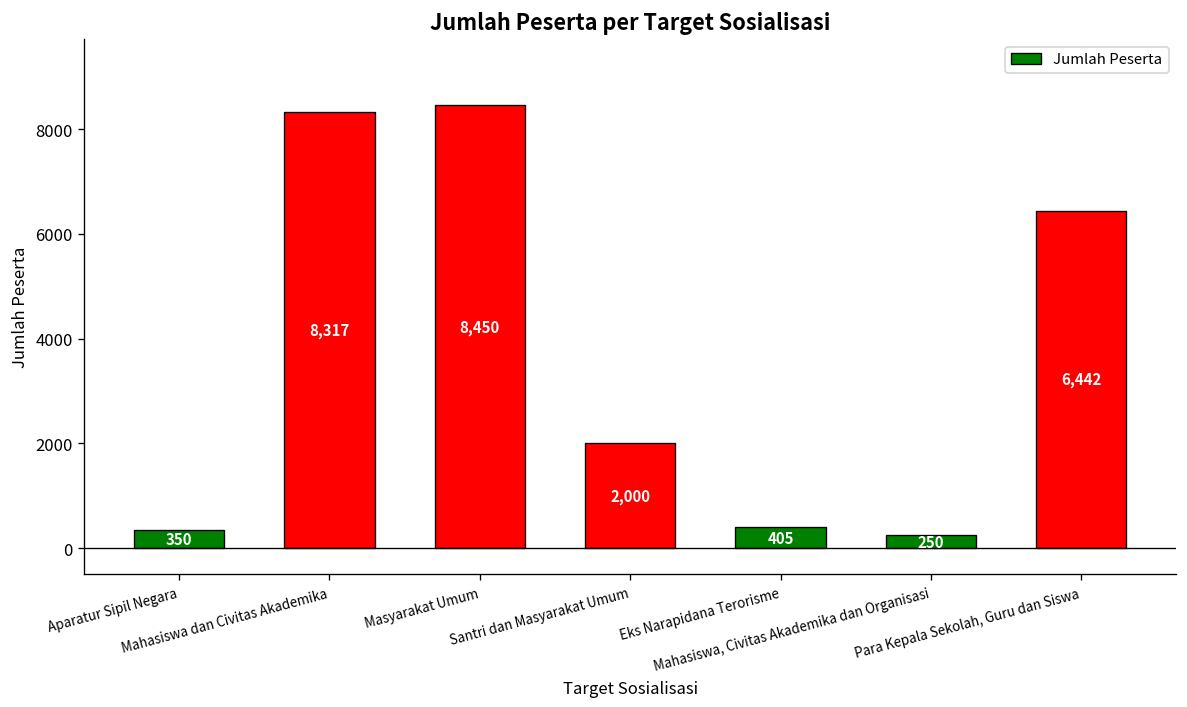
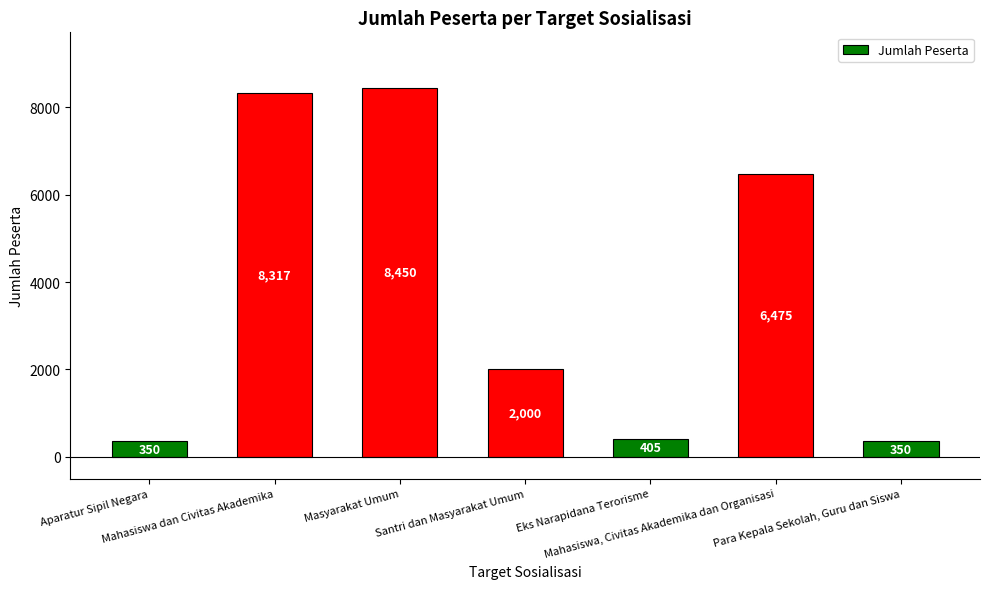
Mahasiswa, Civitas Akademika dan Organisasi: 250 -> 6,475
Para Kepala Sekolah, Guru dan Siswa: 6,442 -> 350
